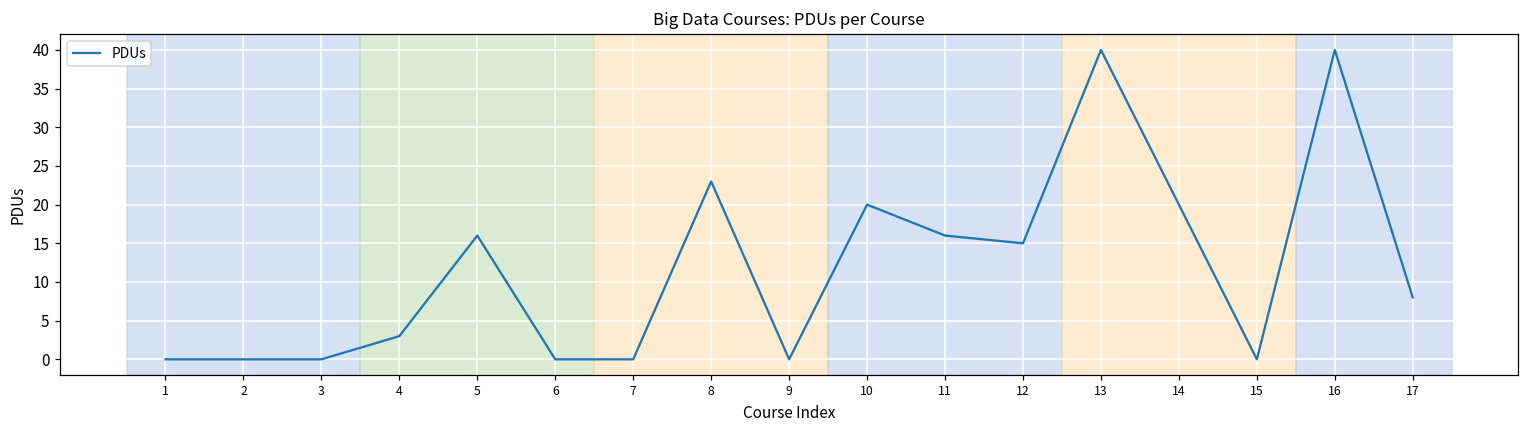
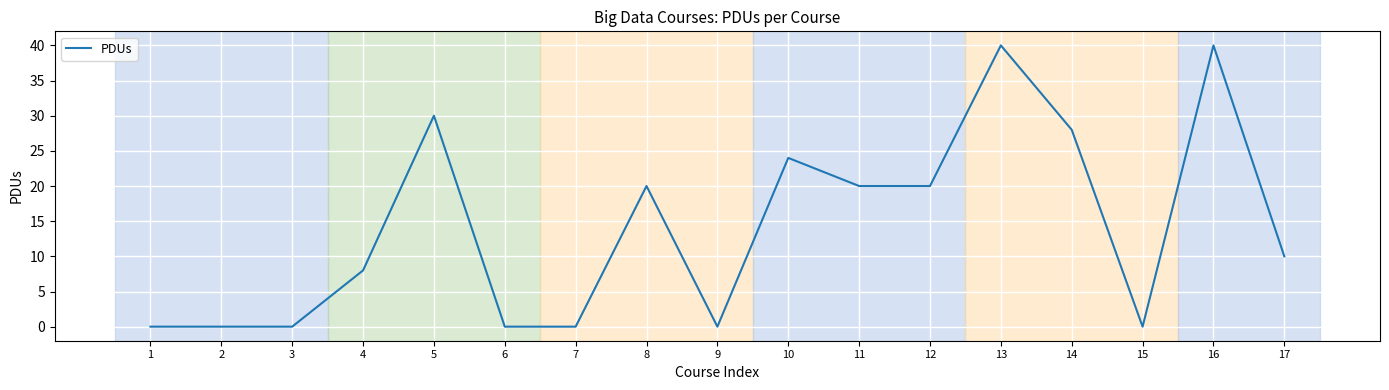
4: 3 -> 8
5: 16 -> 30
8: 23 -> 20
10: 20 -> 24
11: 16 -> 20
12: 15 -> 20
14: 20 -> 28
17: 8 -> 10
